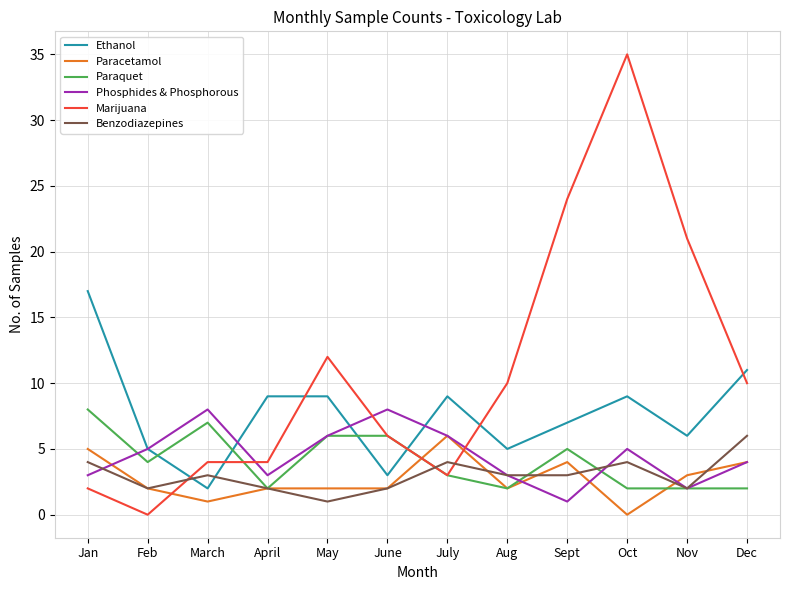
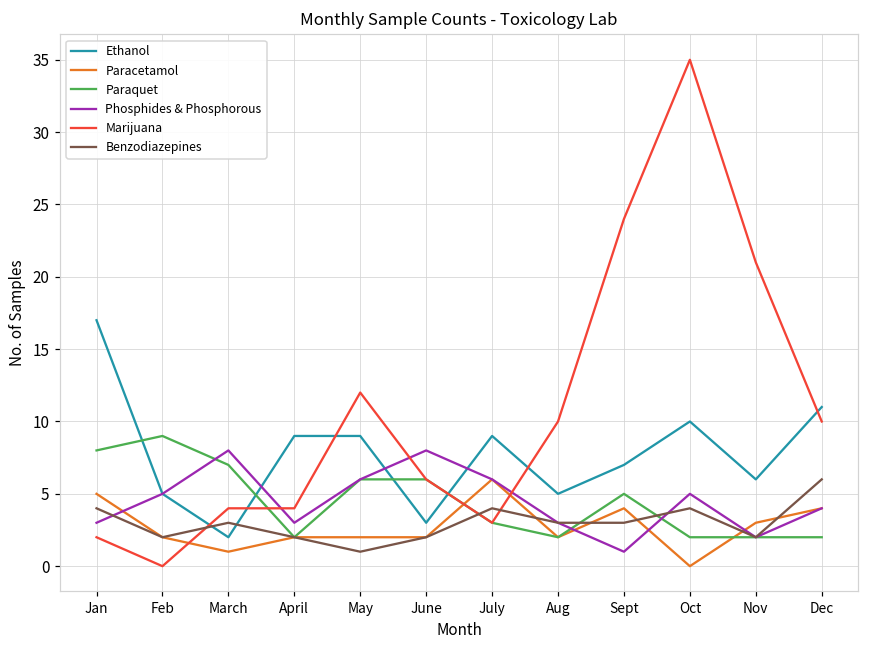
Paraquet, Feb: 4 -> 9
Ethanol, Oct: 9 -> 10
